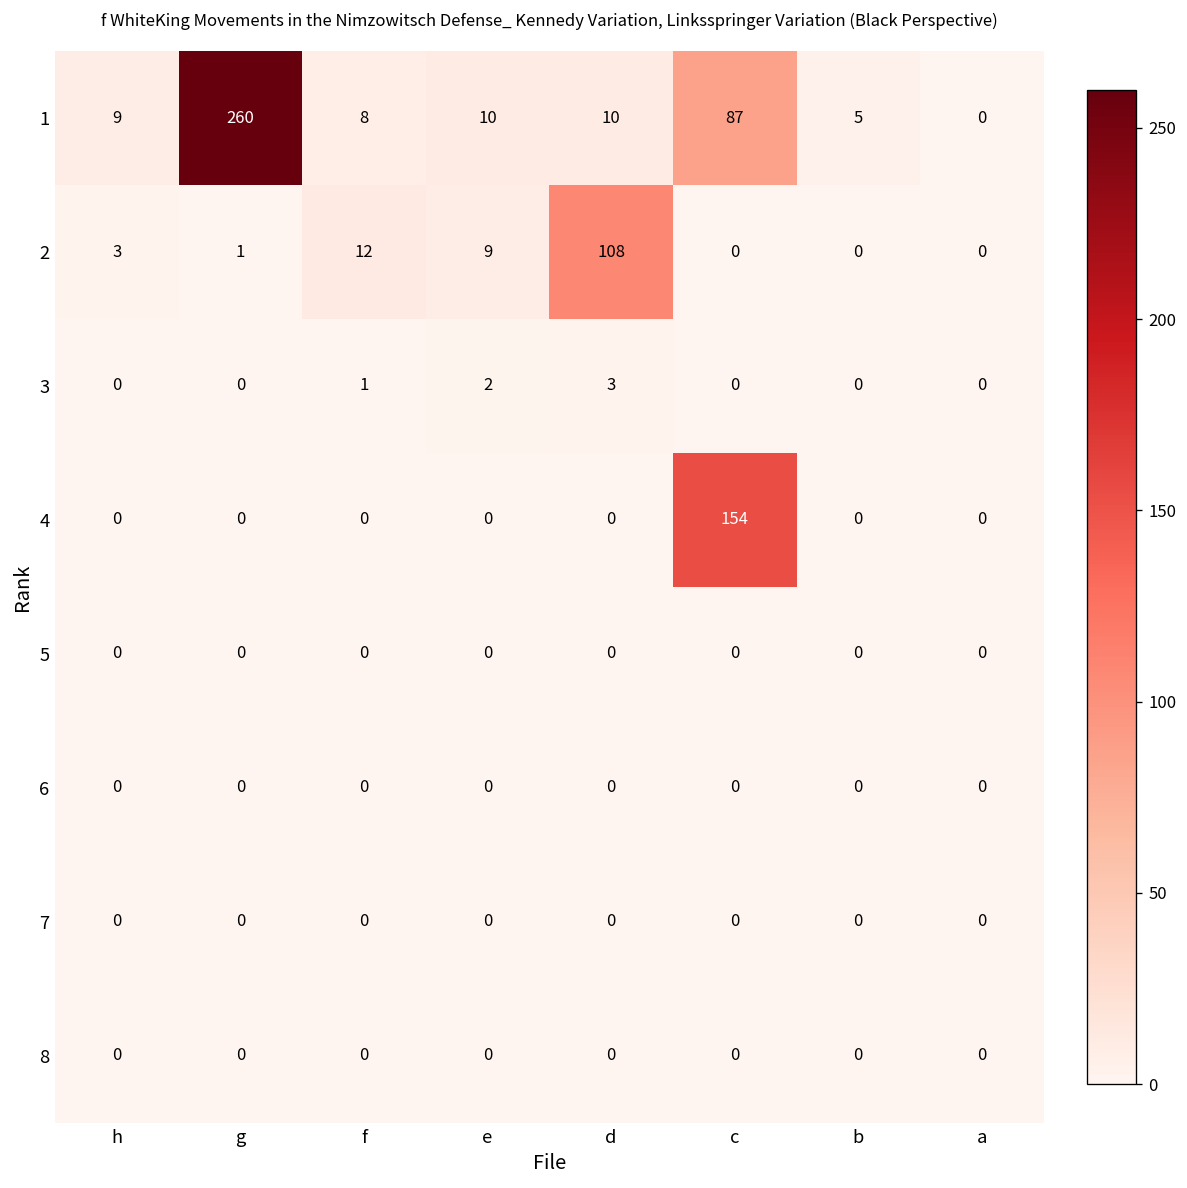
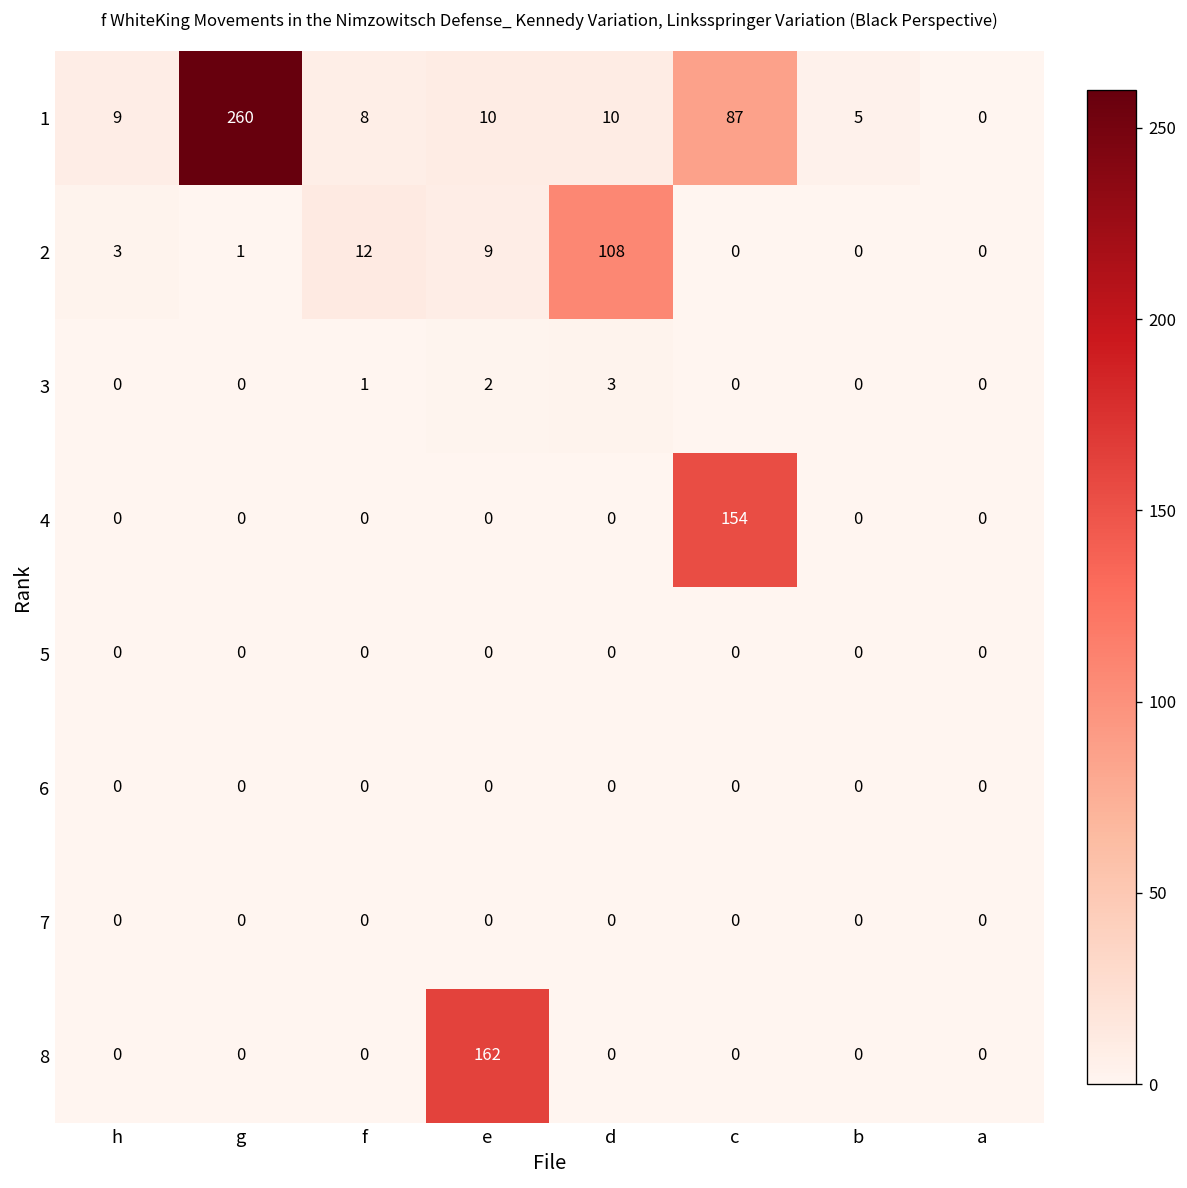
8, e: 0 -> 162
